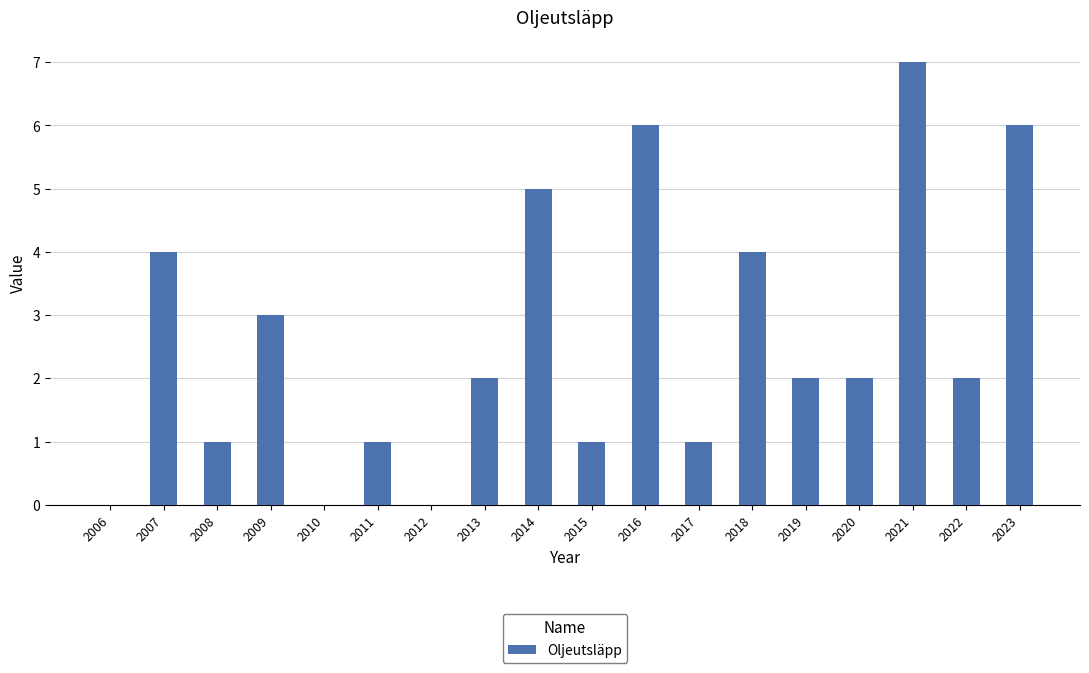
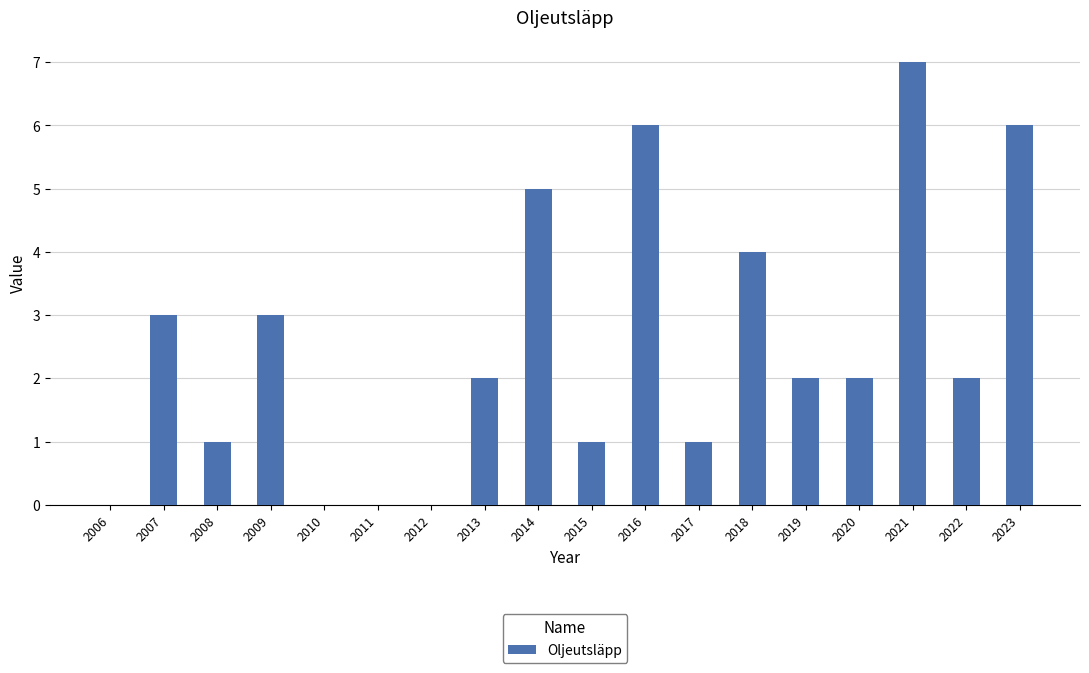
2007: 4 -> 3
2011: 1 -> 0
